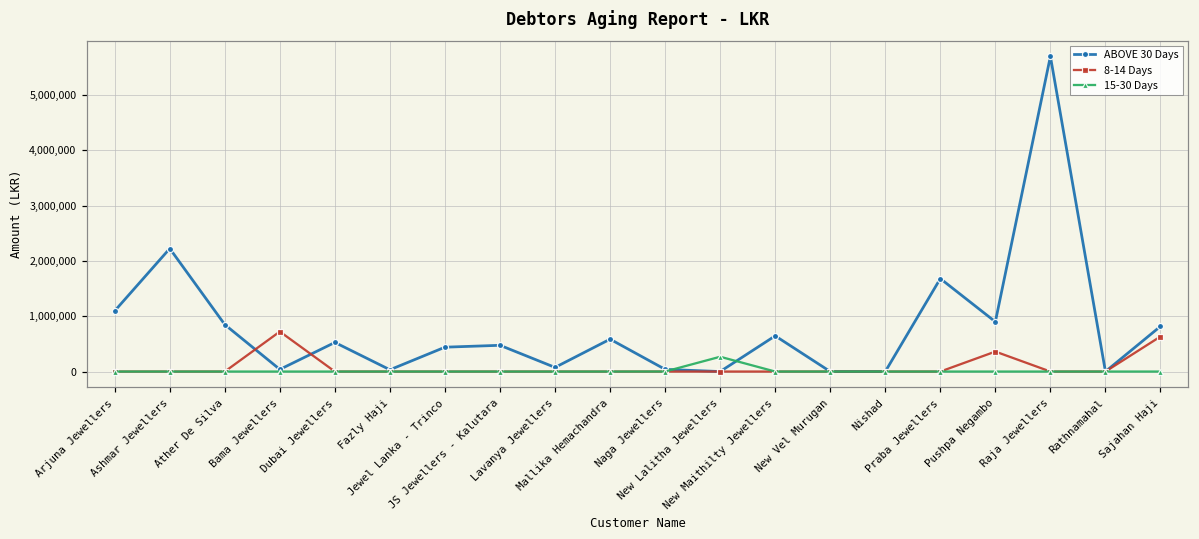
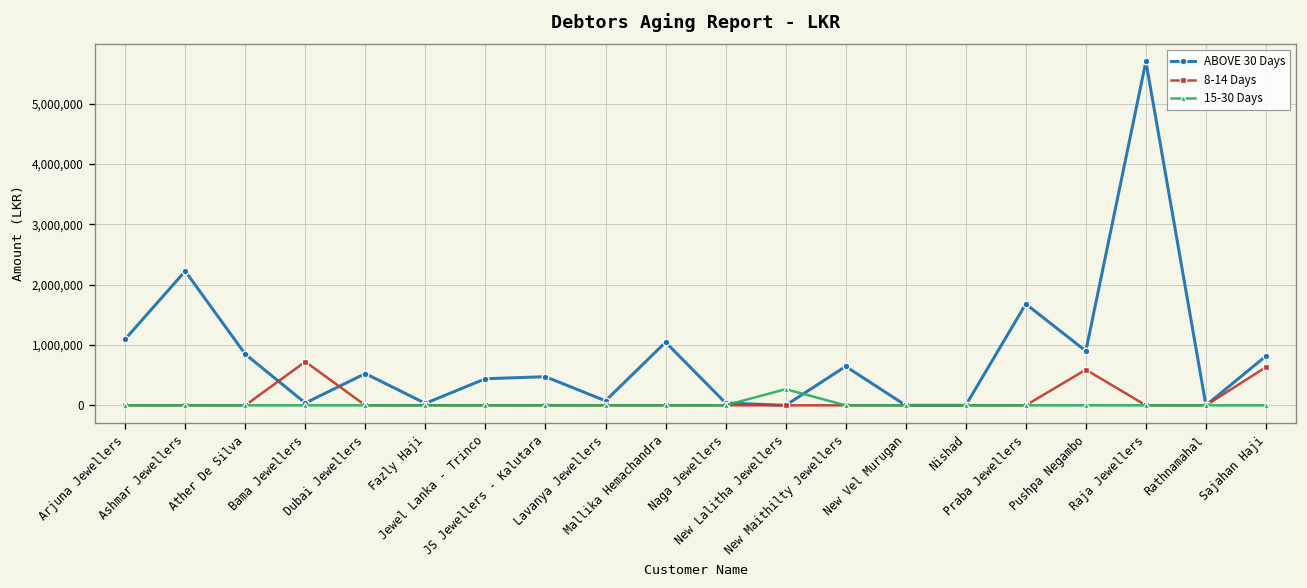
ABOVE 30 Days, Mallika Hemachandra: 600,000 -> 1,000,000
8-14 Days, Pushpa Negambo: 400,000 -> 600,000
